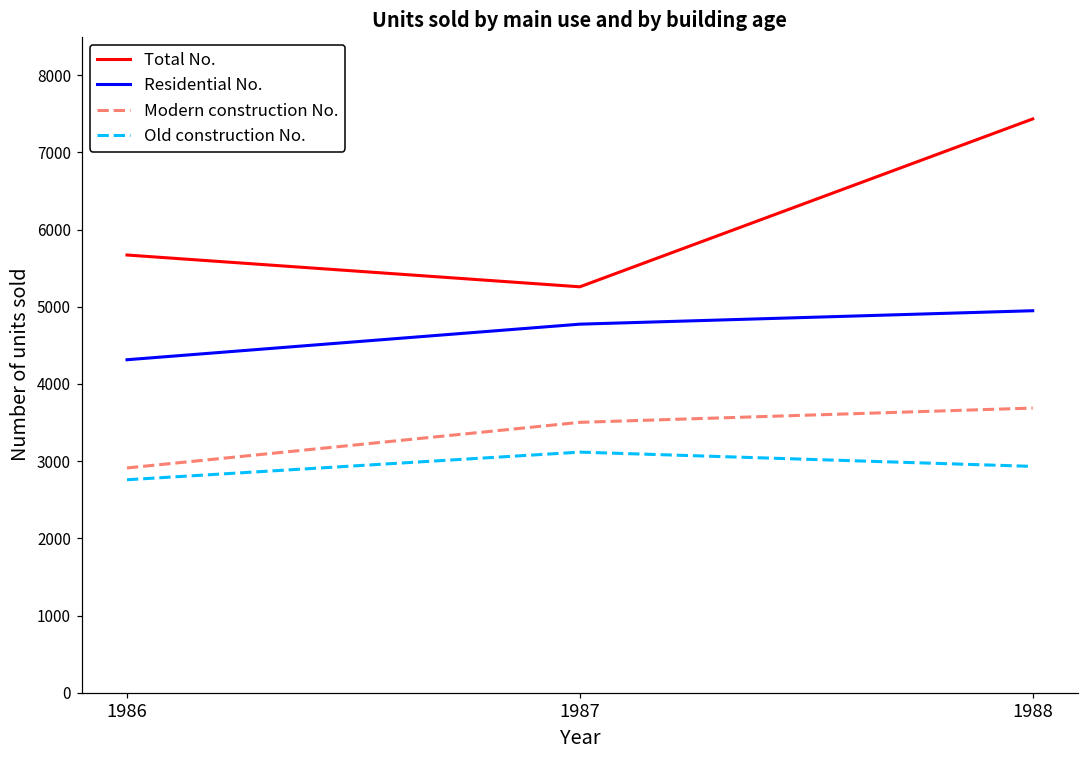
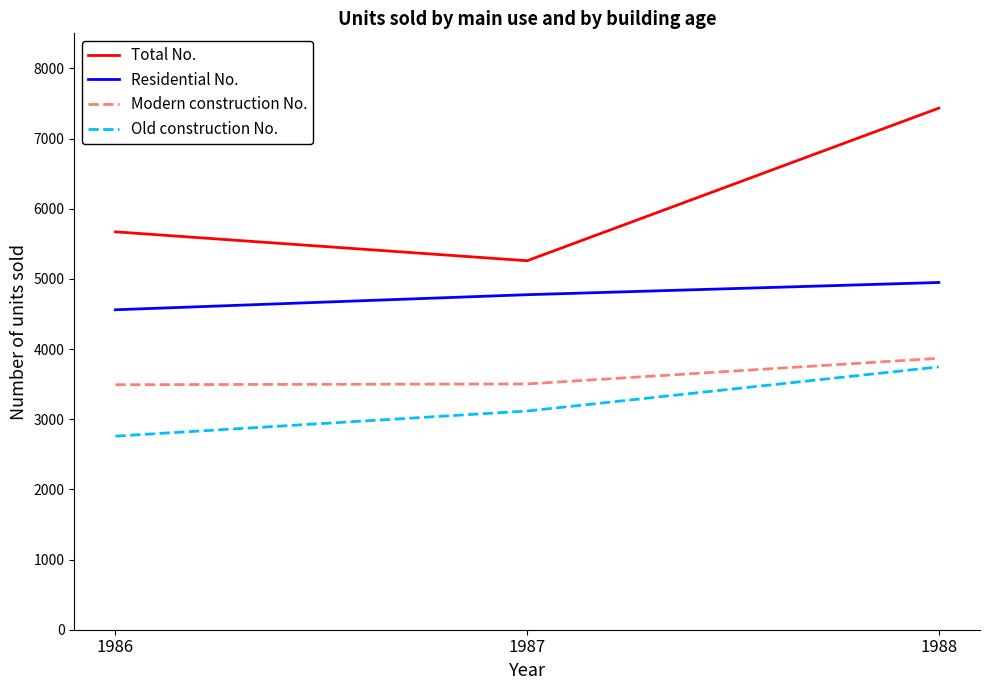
Residential No., 1986: 4300 -> 4600
Modern construction No., 1986: 2900 -> 3500
Modern construction No., 1988: 3700 -> 3900
Old construction No., 1988: 2900 -> 3700
